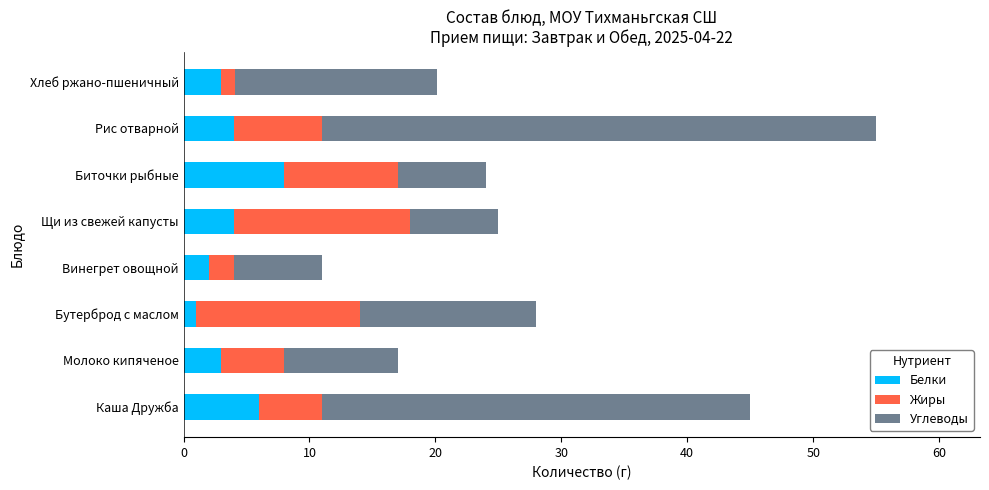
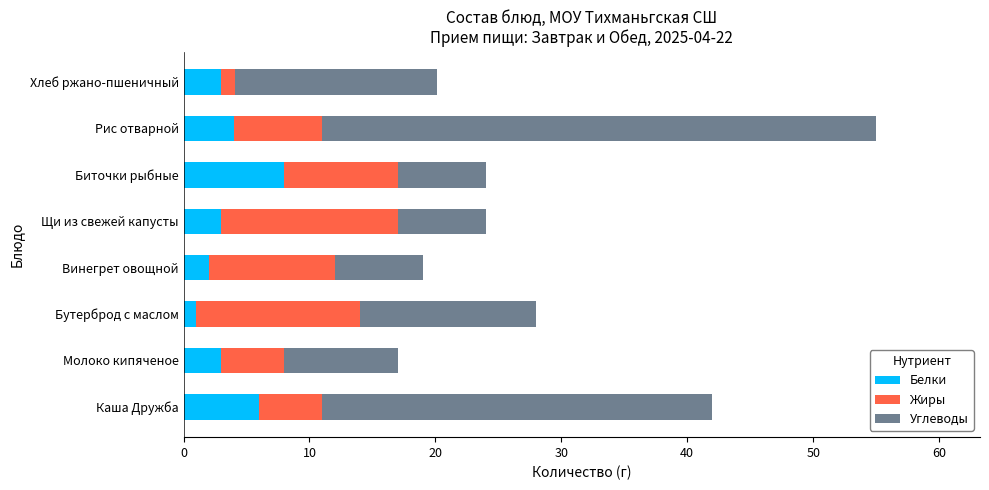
Белки, Щи из свежей капусты: 4 -> 3
Жиры, Винегрет овощной: 2 -> 10
Углеводы, Каша Дружба: 34 -> 31
